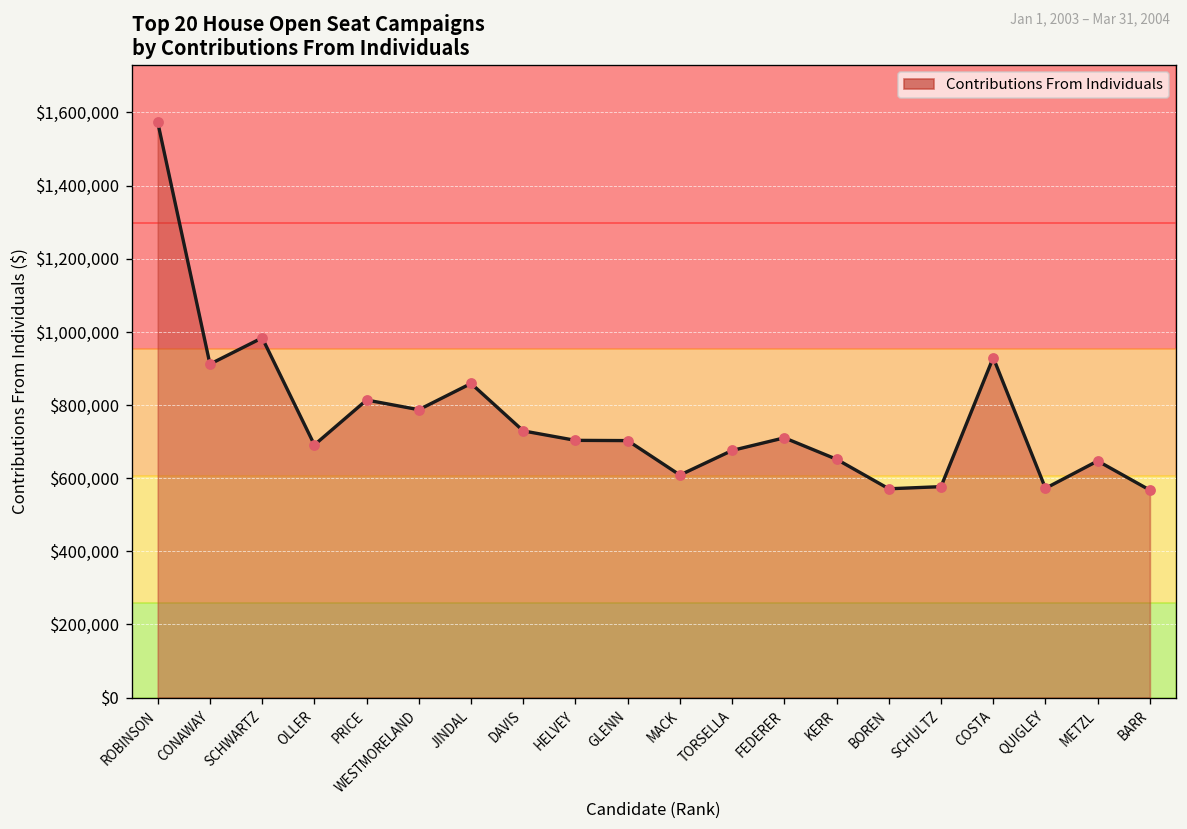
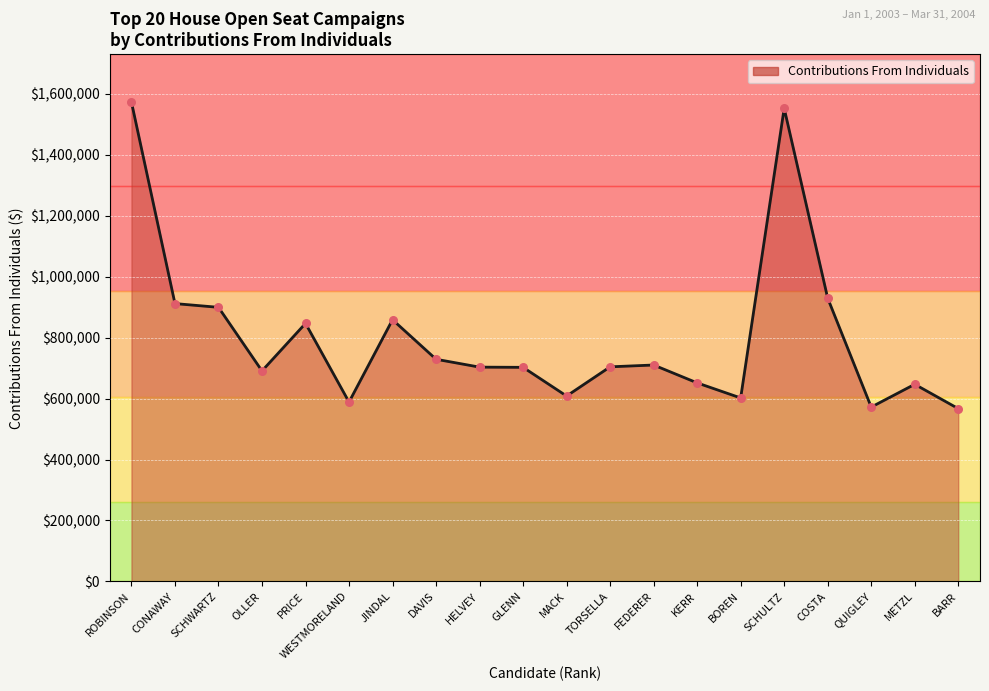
SCHWARTZ: $980,000 -> $900,000
PRICE: $810,000 -> $850,000
WESTMORELAND: $790,000 -> $590,000
TORSELLA: $680,000 -> $700,000
BOREN: $570,000 -> $600,000
SCHULTZ: $580,000 -> $1,550,000
